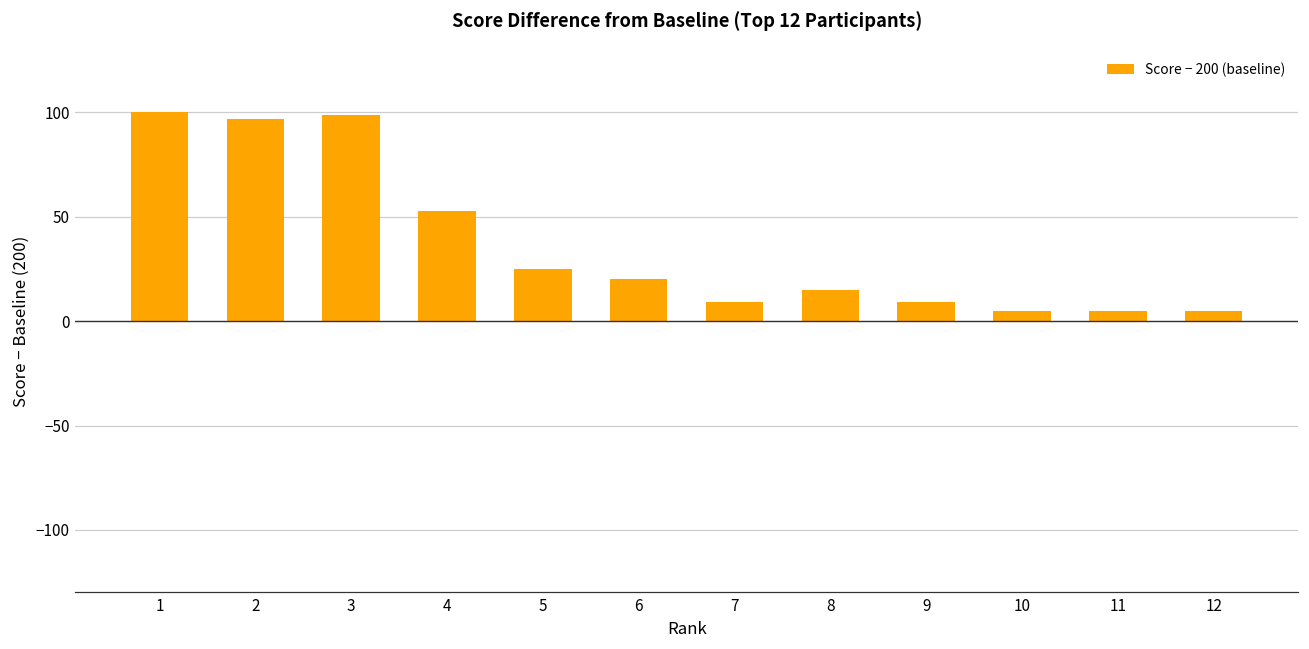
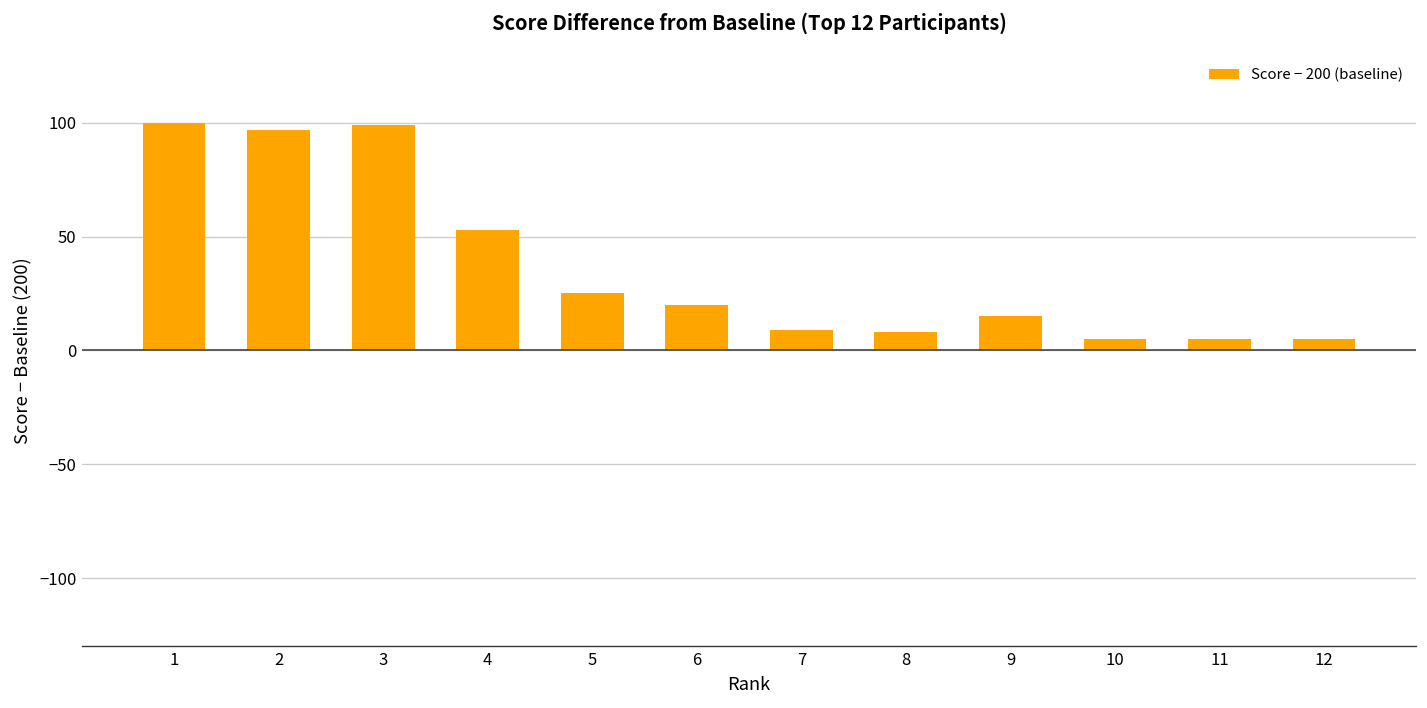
8: 15 -> 8
9: 9 -> 15
